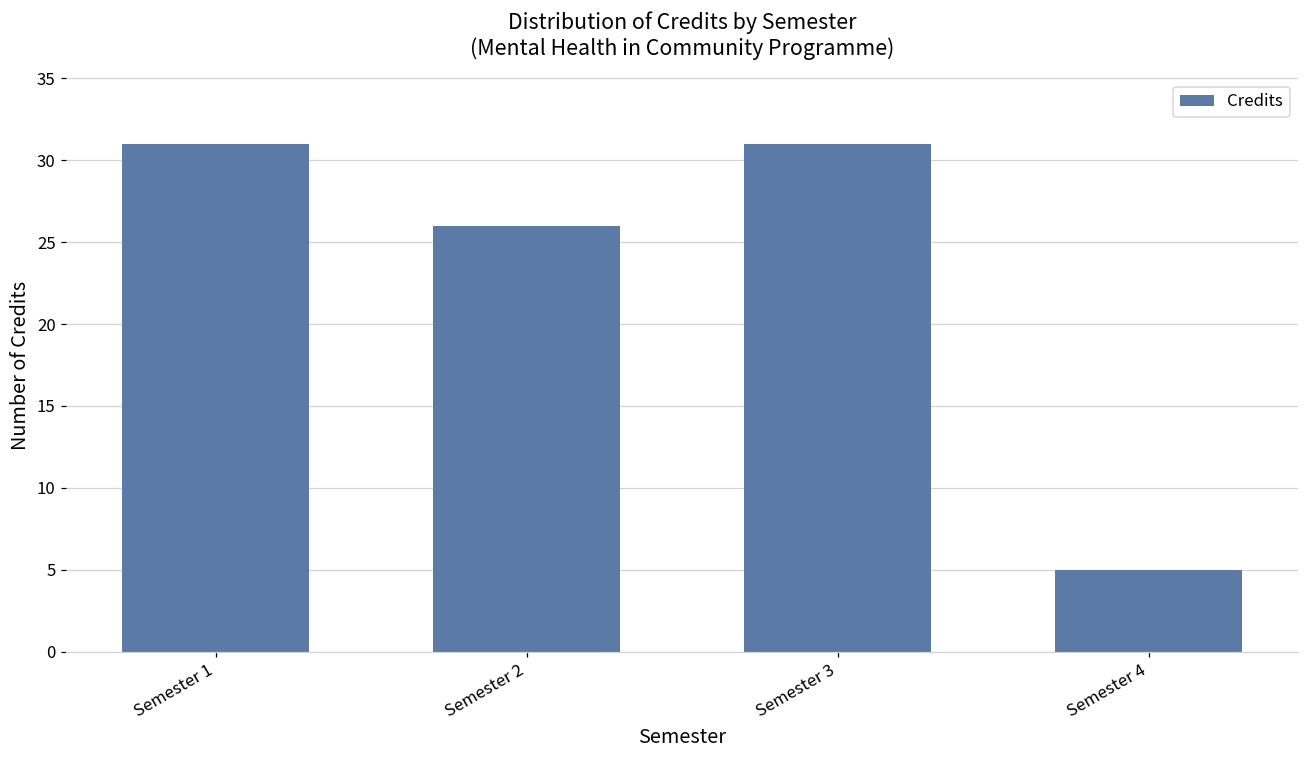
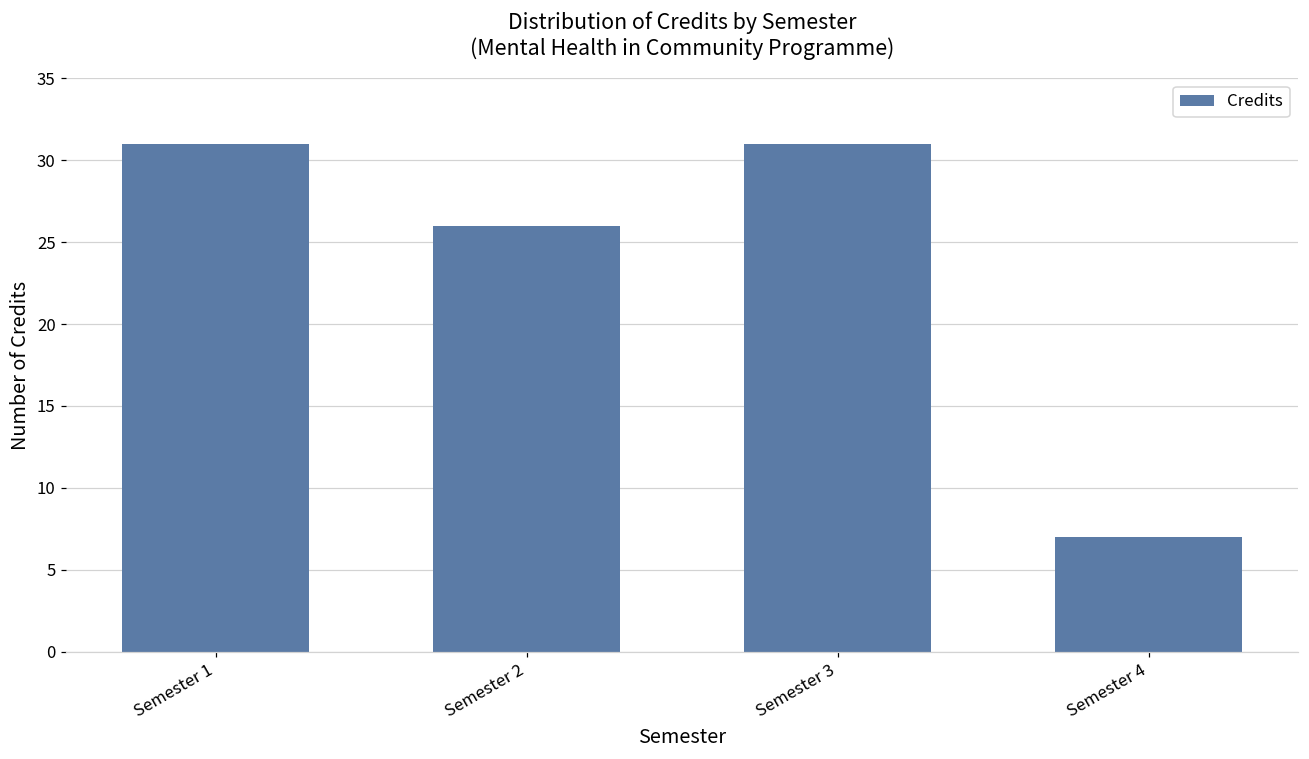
Semester 4: 5 -> 7
